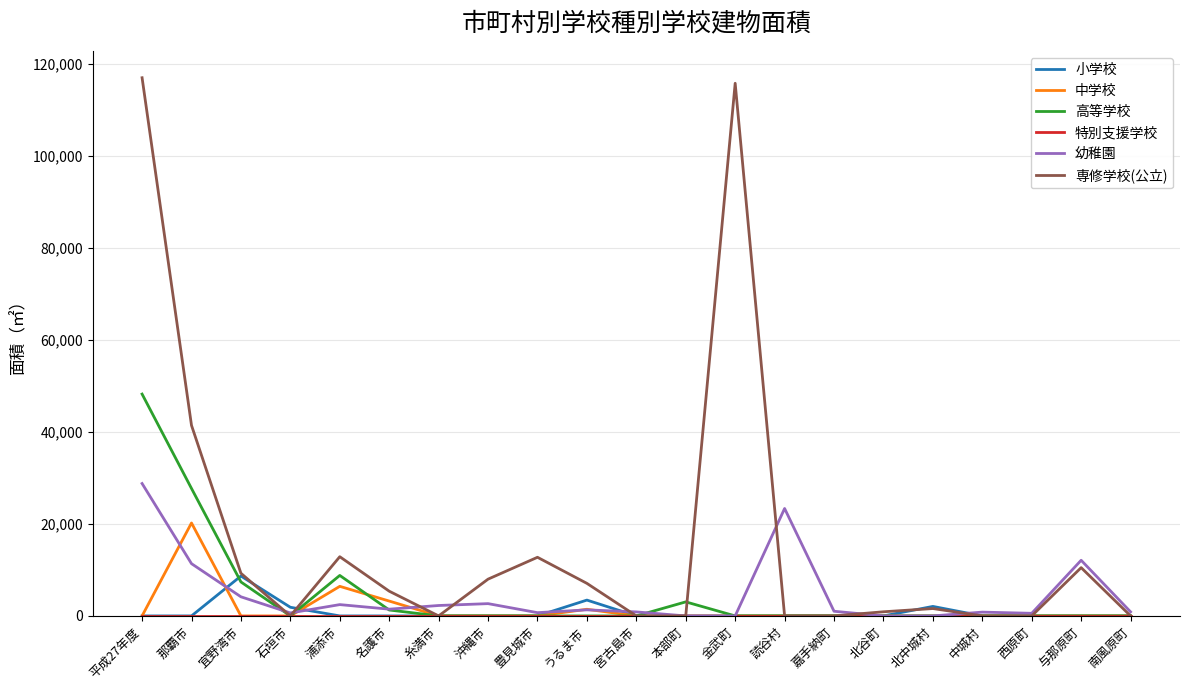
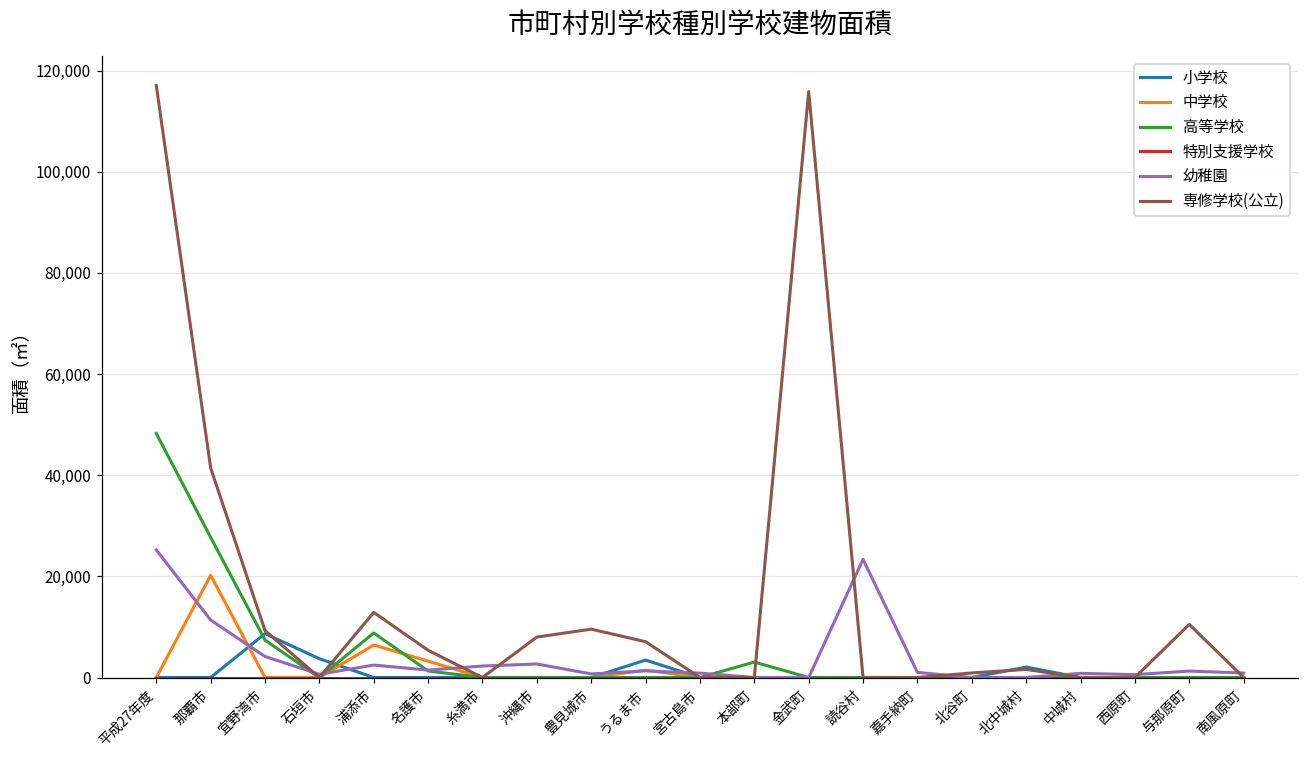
幼稚園, 平成27年度: 29,000 -> 25,000
小学校, 石垣市: 2,000 -> 4,000
専修学校(公立), 豊見城市: 13,000 -> 10,000
幼稚園, 与那原町: 12,000 -> 1,000
